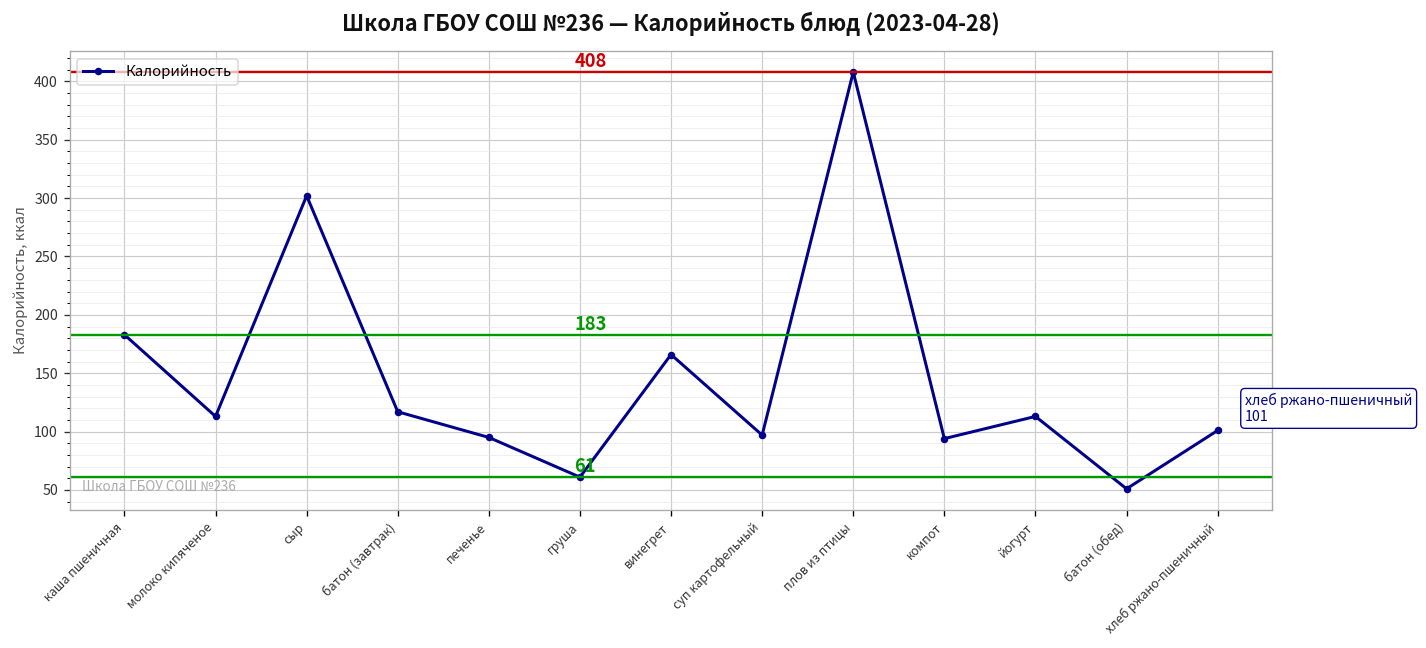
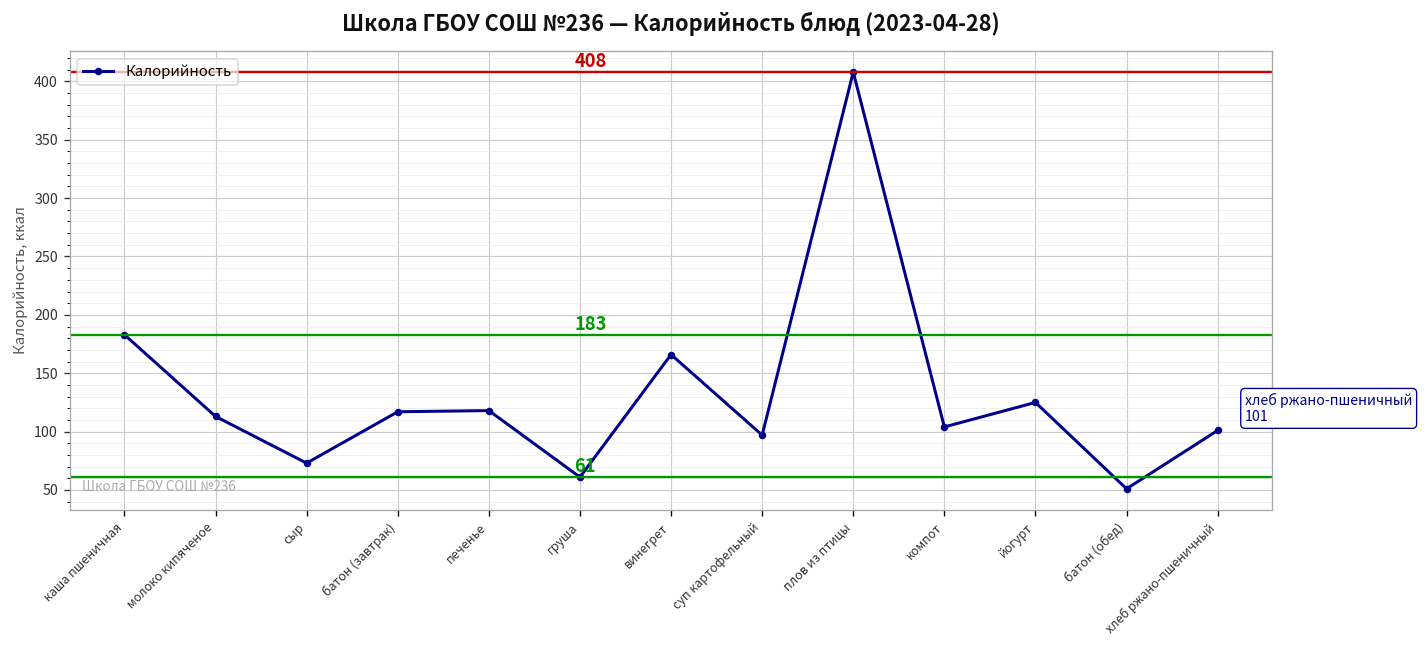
сыр: 300 -> 70
печенье: 100 -> 120
компот: 90 -> 100
йогурт: 110 -> 130
